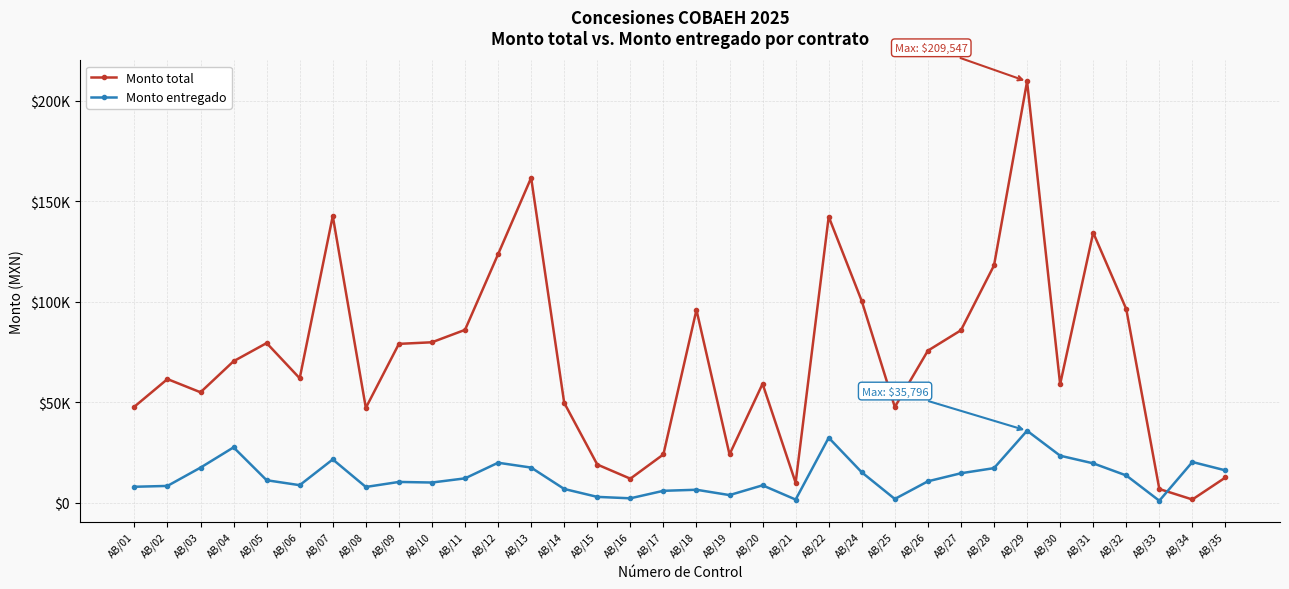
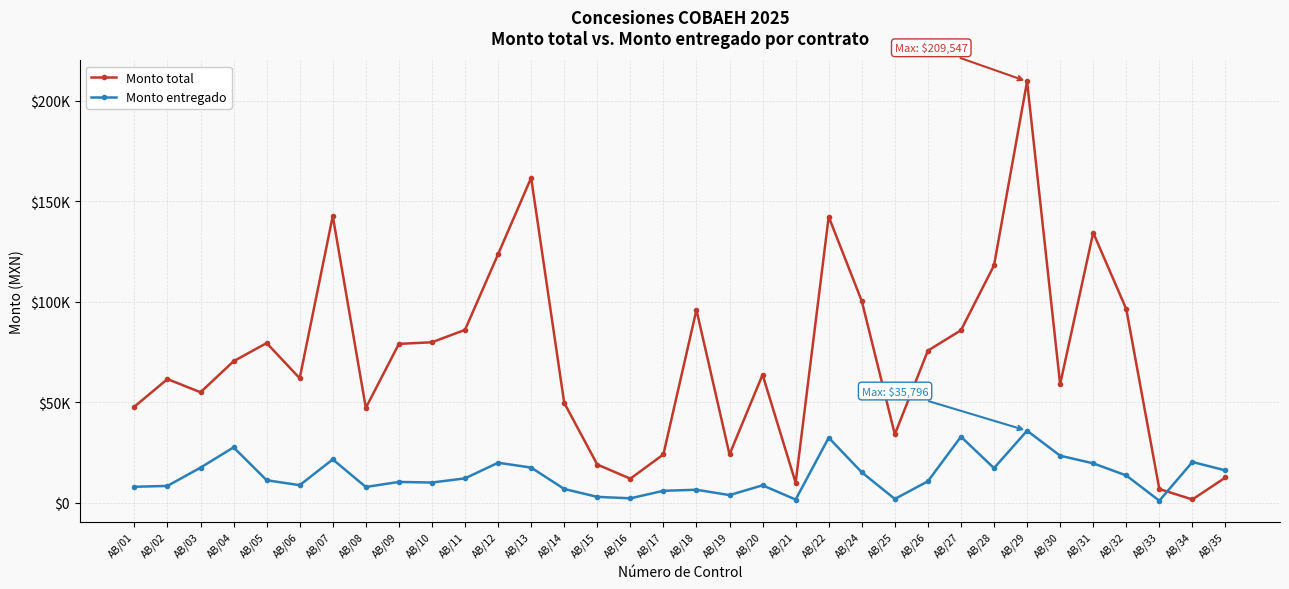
Monto total, AB/20: $59000 -> $64000
Monto total, AB/25: $48000 -> $34000
Monto entregado, AB/27: $15000 -> $33000
